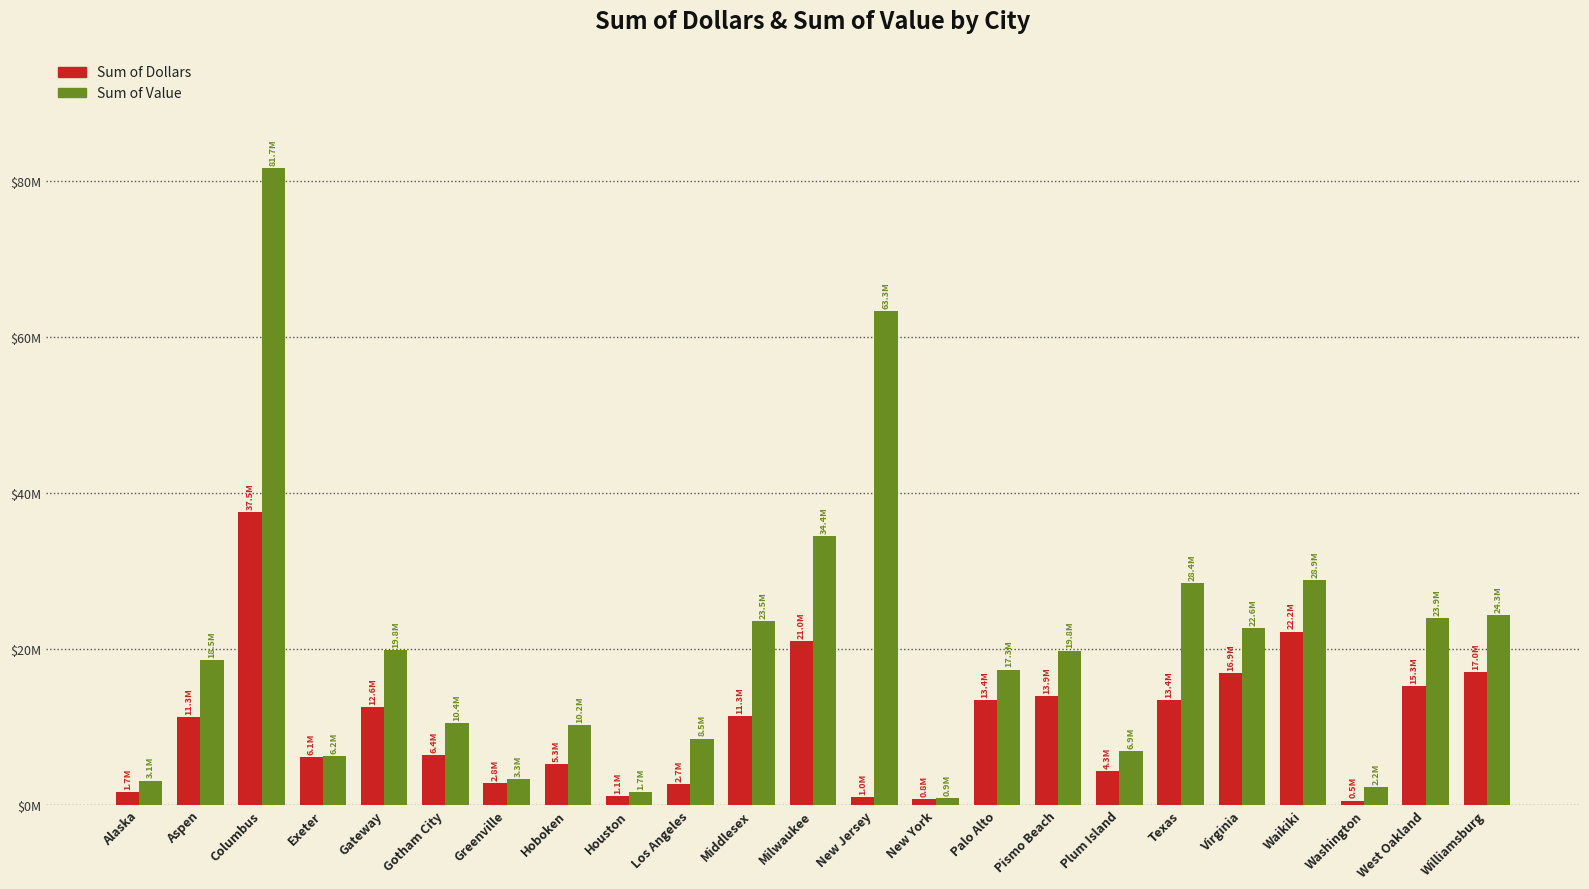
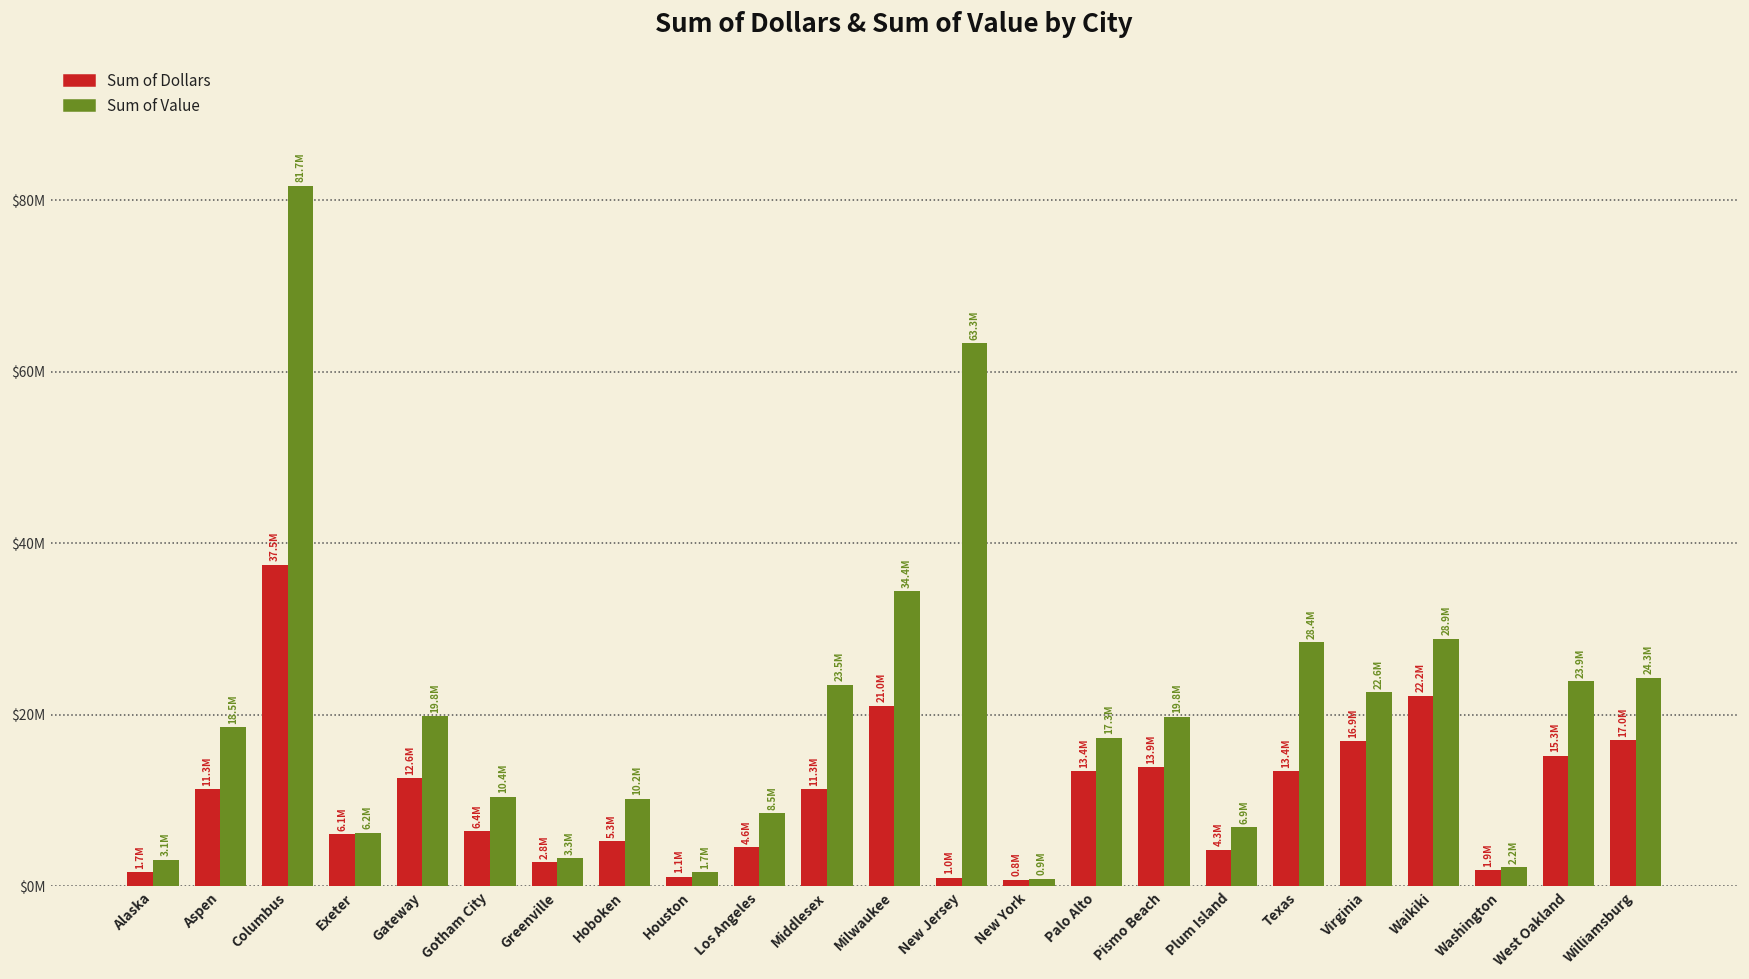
Sum of Dollars, Los Angeles: 2.7M -> 4.6M
Sum of Dollars, Washington: 0.5M -> 1.9M
